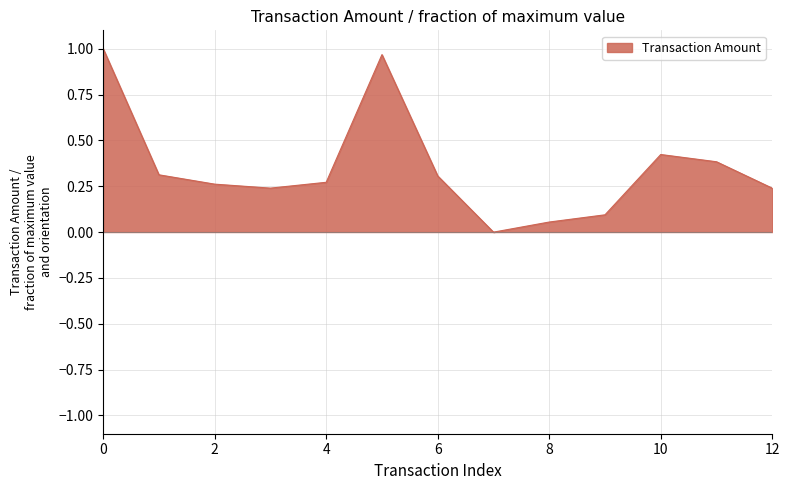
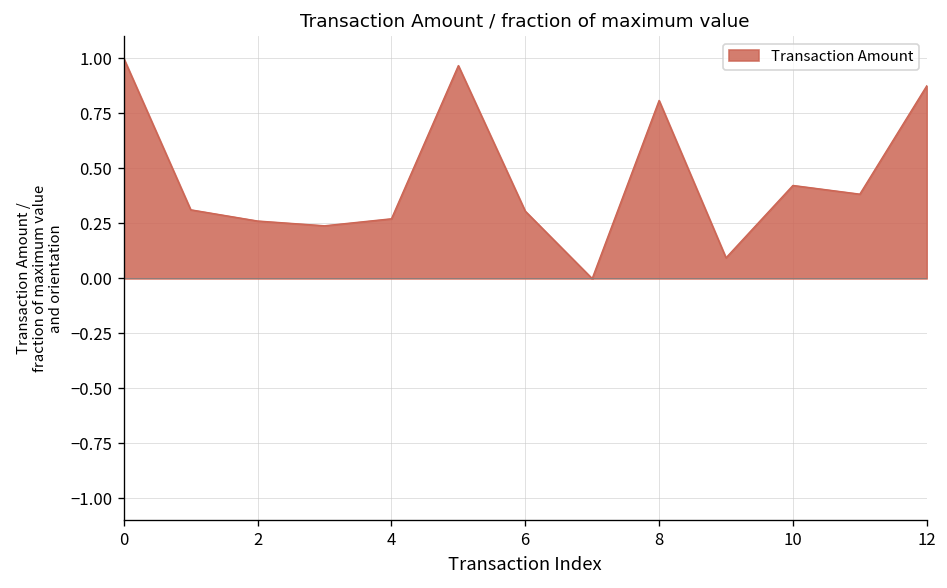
8: 0.05 -> 0.81
12: 0.24 -> 0.88
